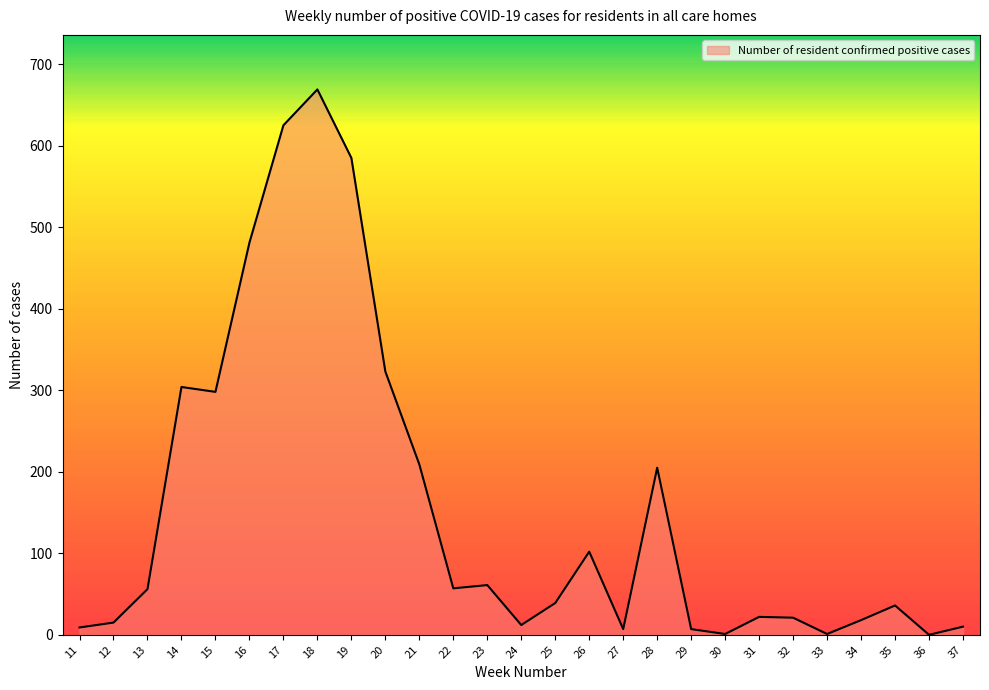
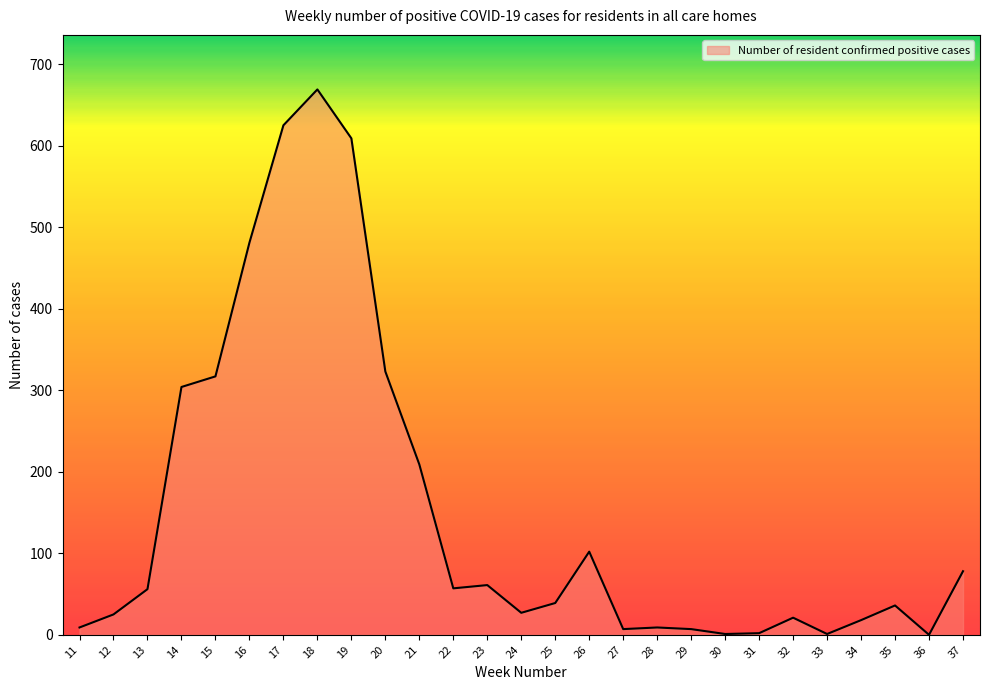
12: 20 -> 30
15: 300 -> 320
19: 590 -> 610
24: 10 -> 30
28: 210 -> 10
31: 20 -> 0
37: 10 -> 80
